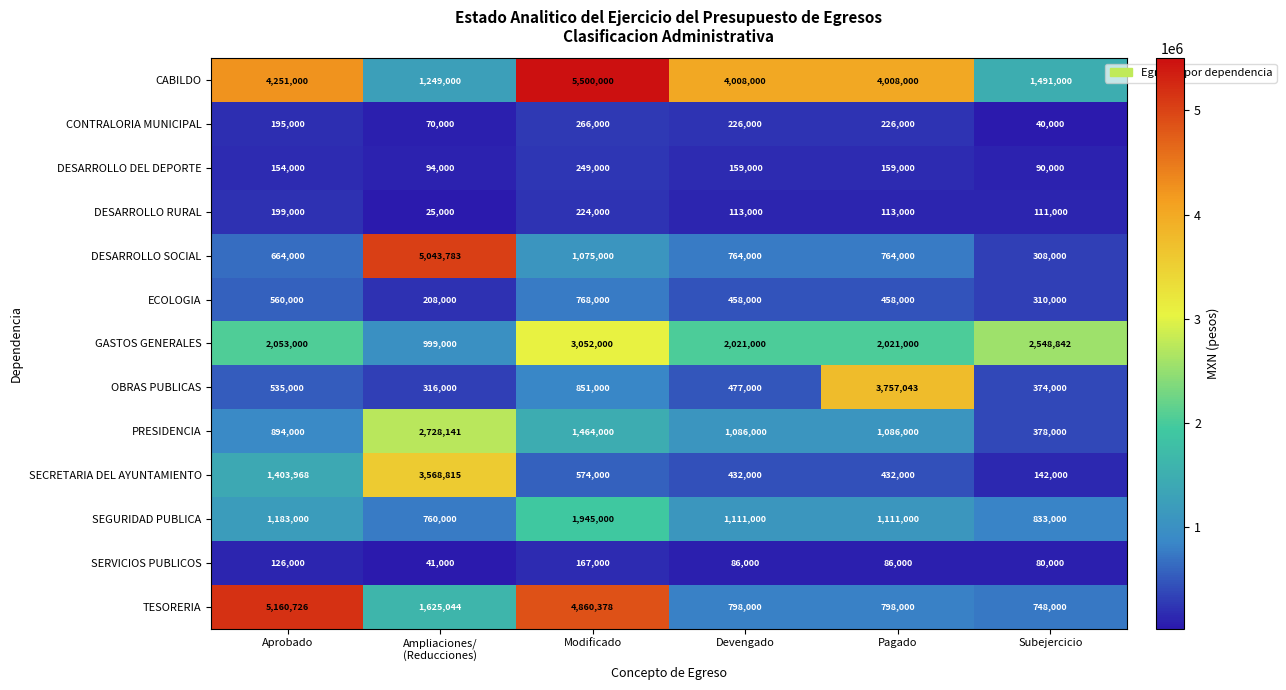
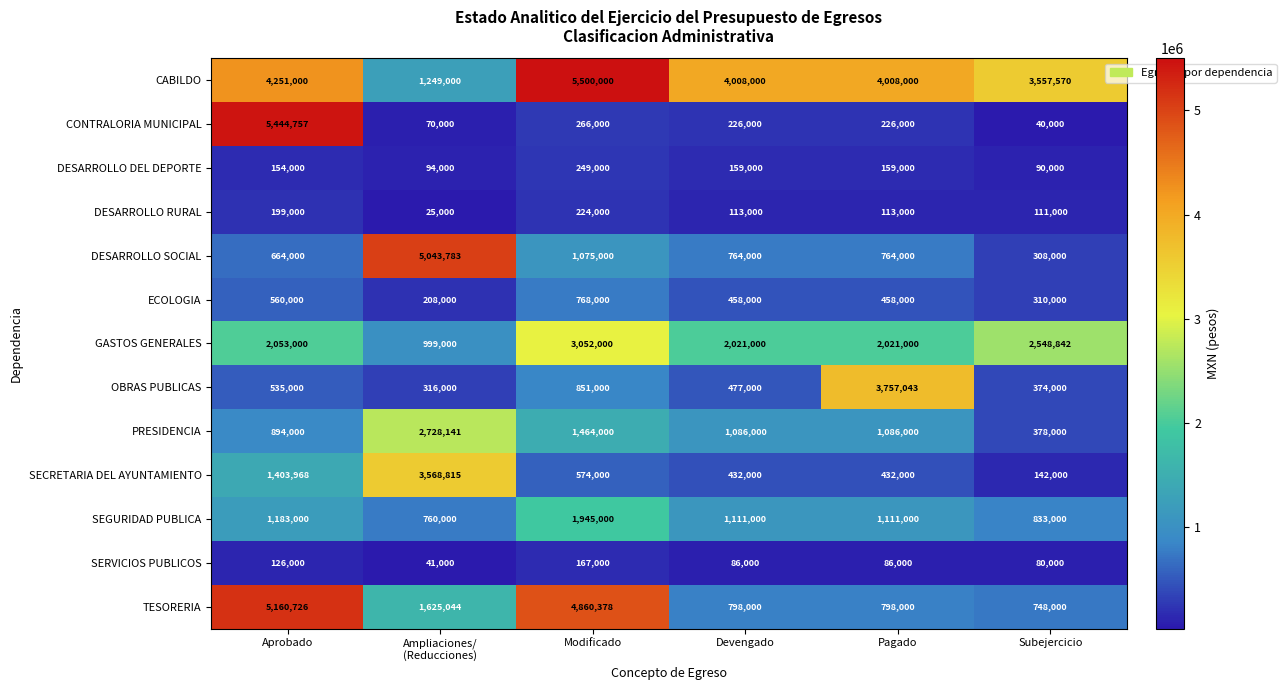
CABILDO, Subejercicio: 1,491,000 -> 3,557,570
CONTRALORIA MUNICIPAL, Aprobado: 195,000 -> 5,444,757
